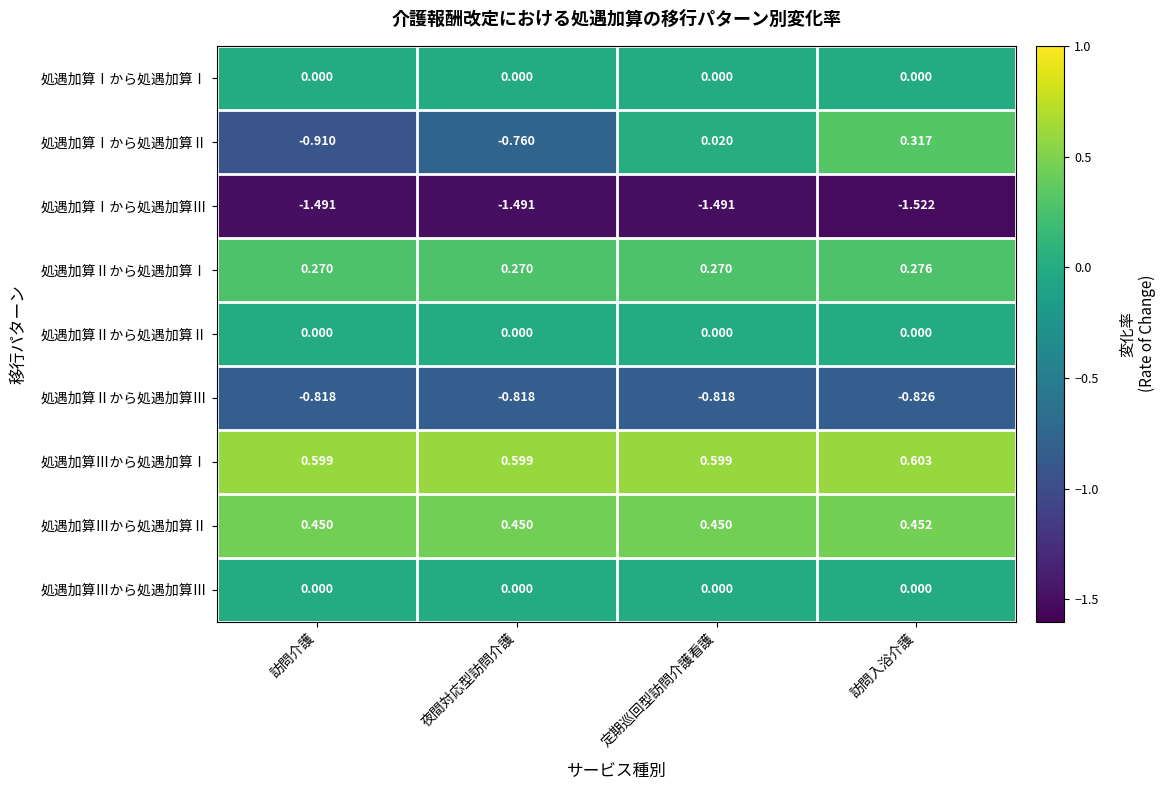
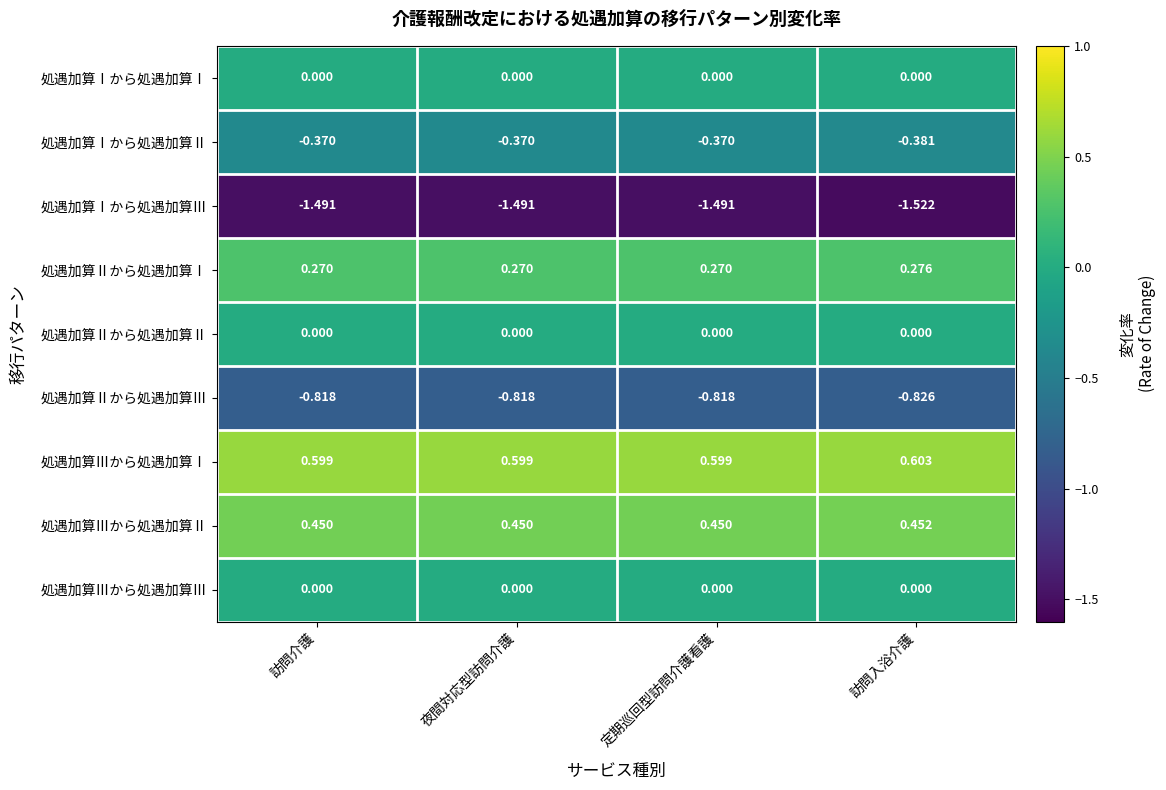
処遇加算Ⅰから処遇加算Ⅱ, 訪問介護: -0.910 -> -0.370
処遇加算Ⅰから処遇加算Ⅱ, 夜間対応型訪問介護: -0.760 -> -0.370
処遇加算Ⅰから処遇加算Ⅱ, 定期巡回型訪問介護看護: 0.020 -> -0.370
処遇加算Ⅰから処遇加算Ⅱ, 訪問入浴介護: 0.317 -> -0.381
